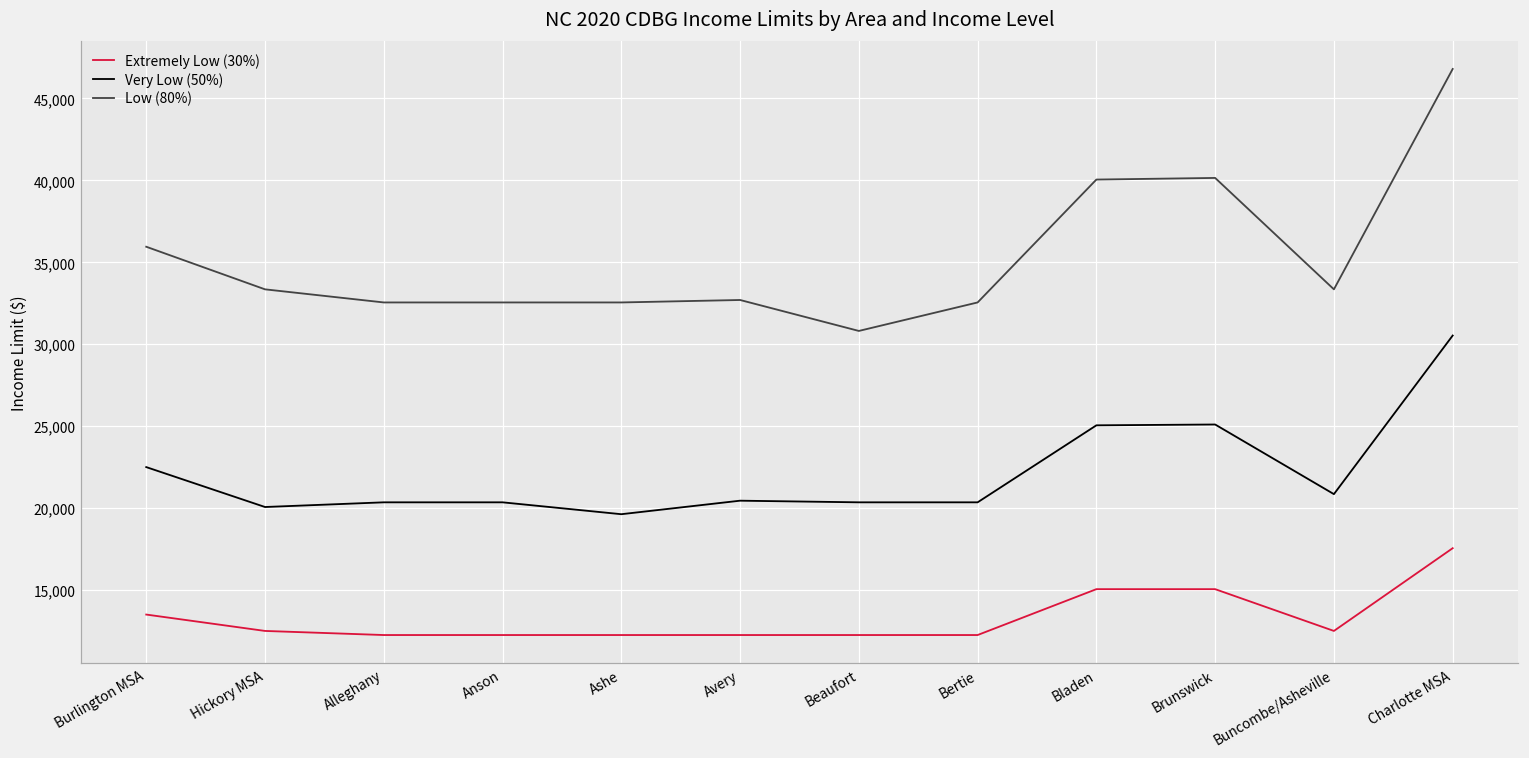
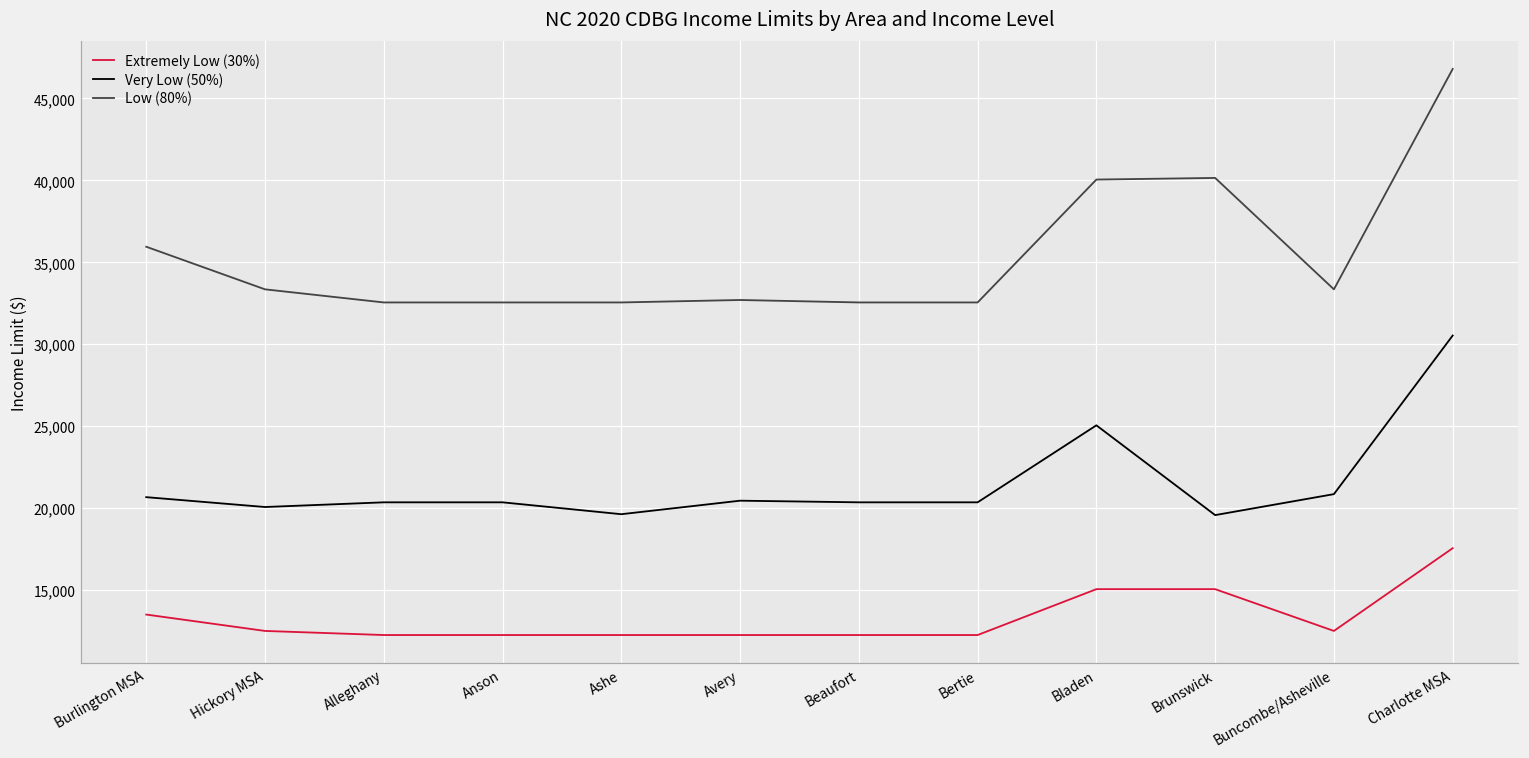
Very Low (50%), Burlington MSA: 22,500 -> 20,700
Low (80%), Beaufort: 30,800 -> 32,600
Very Low (50%), Brunswick: 25,100 -> 19,600
